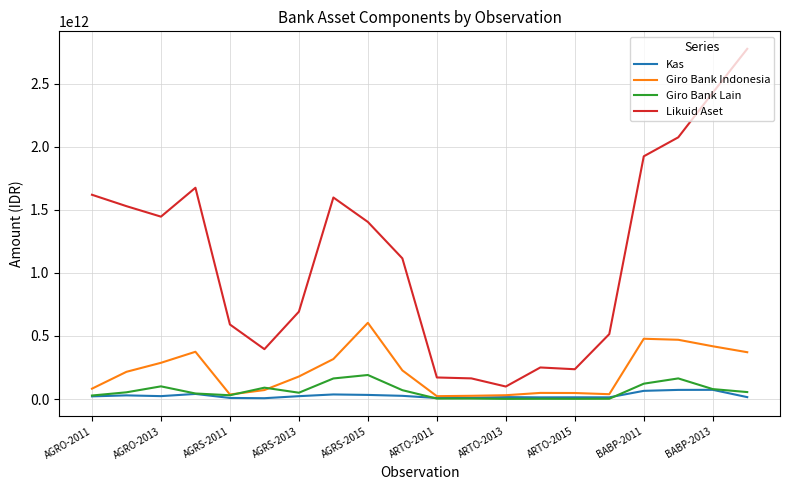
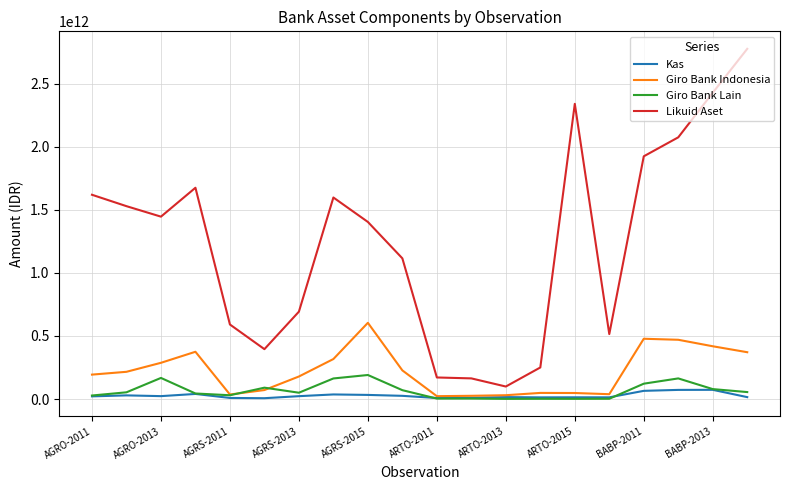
Giro Bank Indonesia, AGRO-2011: 80000000000 -> 190000000000
Giro Bank Lain, AGRO-2013: 100000000000 -> 170000000000
Likuid Aset, ARTO-2015: 240000000000 -> 2340000000000
